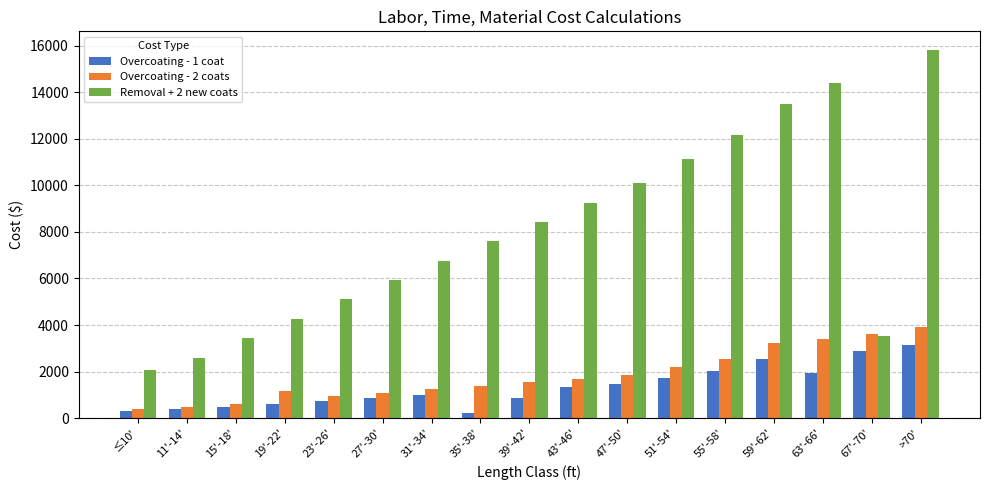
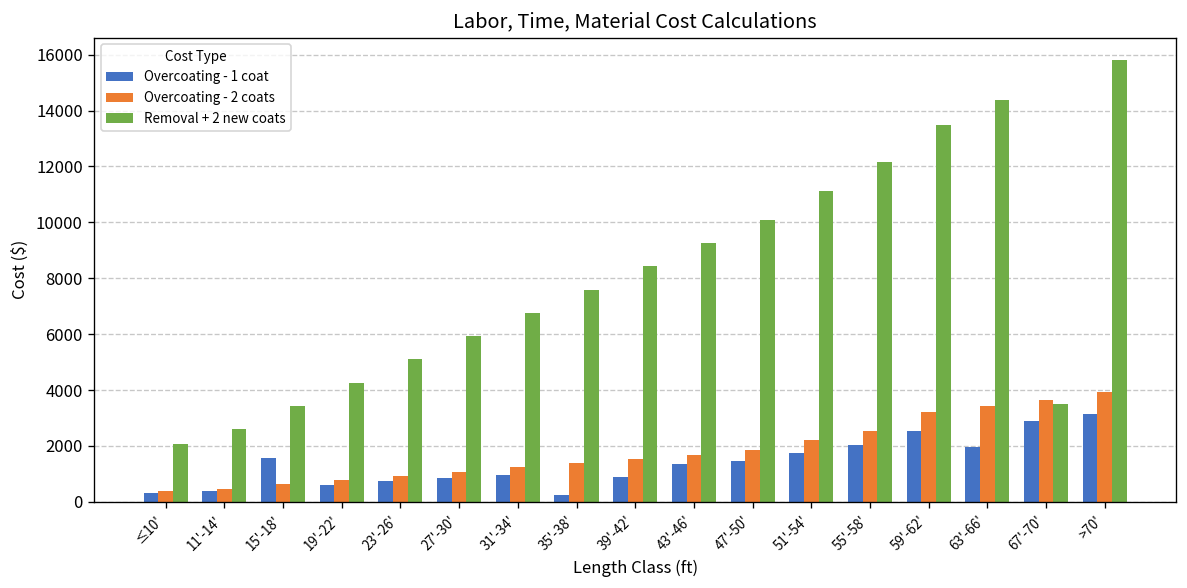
Overcoating - 1 coat, 15'-18': 500 -> 1600
Overcoating - 2 coats, 19'-22': 1200 -> 800
